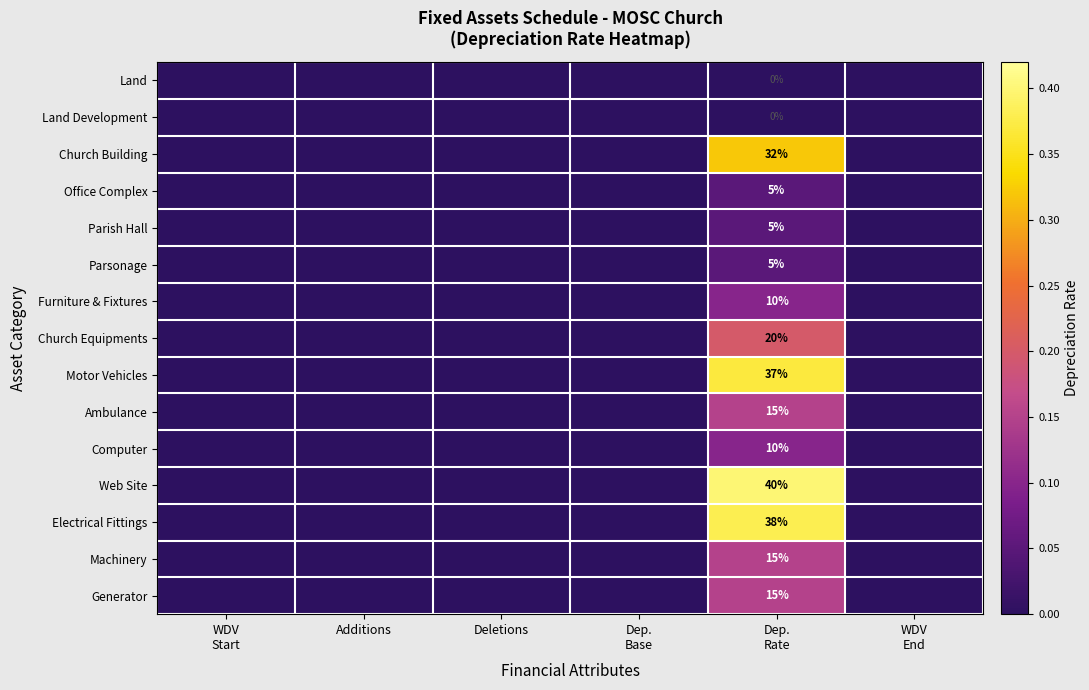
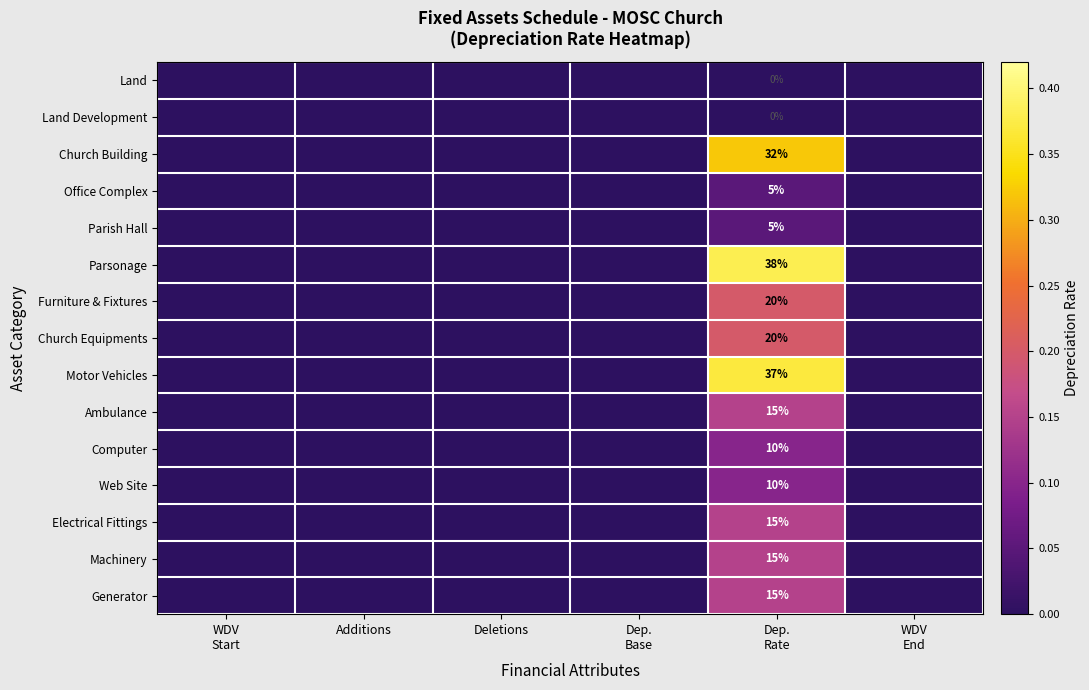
Parsonage, Dep. Rate: 5% -> 38%
Furniture & Fixtures, Dep. Rate: 10% -> 20%
Web Site, Dep. Rate: 40% -> 10%
Electrical Fittings, Dep. Rate: 38% -> 15%
